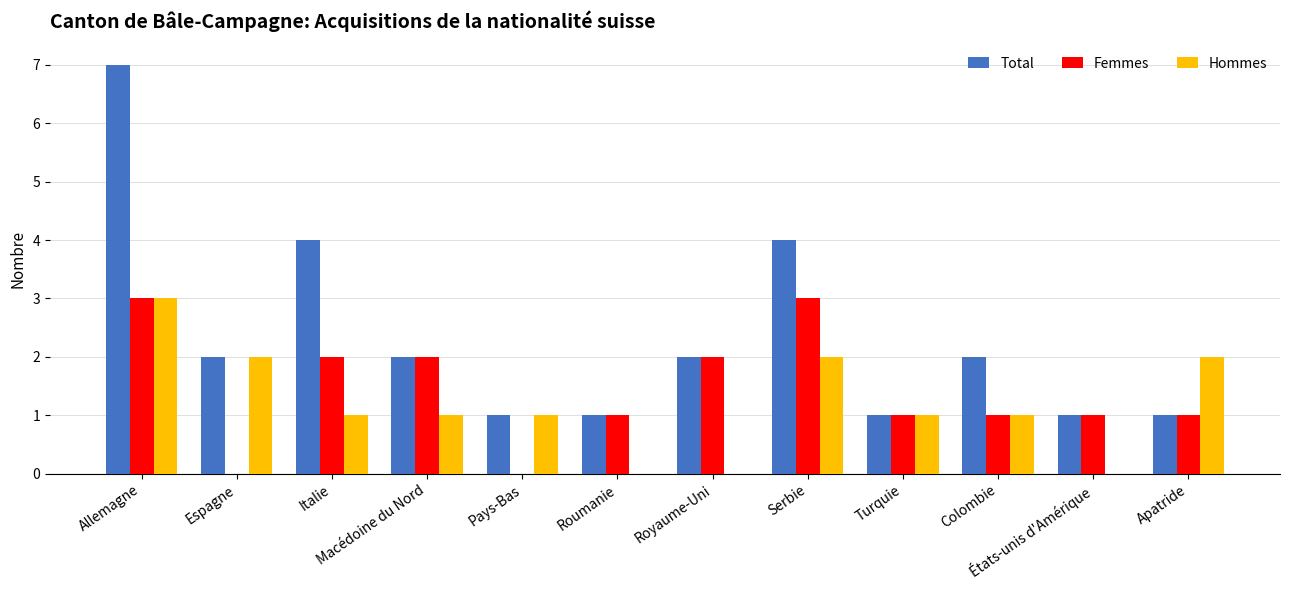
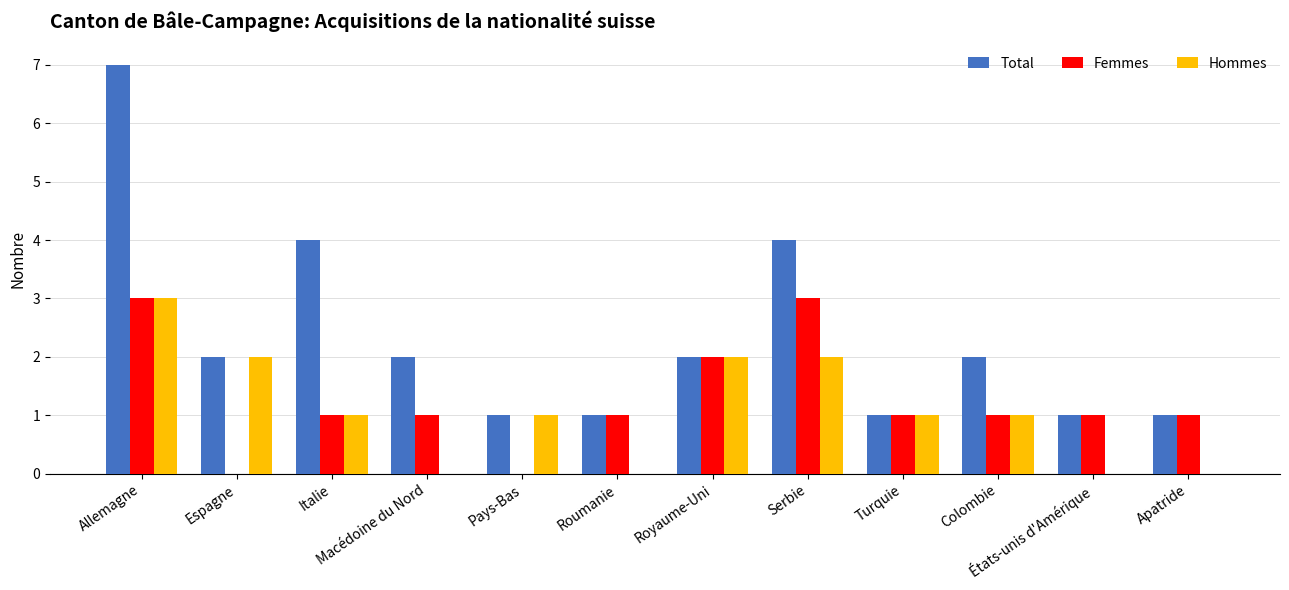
Femmes, Italie: 2 -> 1
Femmes, Macédoine du Nord: 2 -> 1
Hommes, Macédoine du Nord: 1 -> 0
Hommes, Royaume-Uni: 0 -> 2
Hommes, Apatride: 2 -> 0
